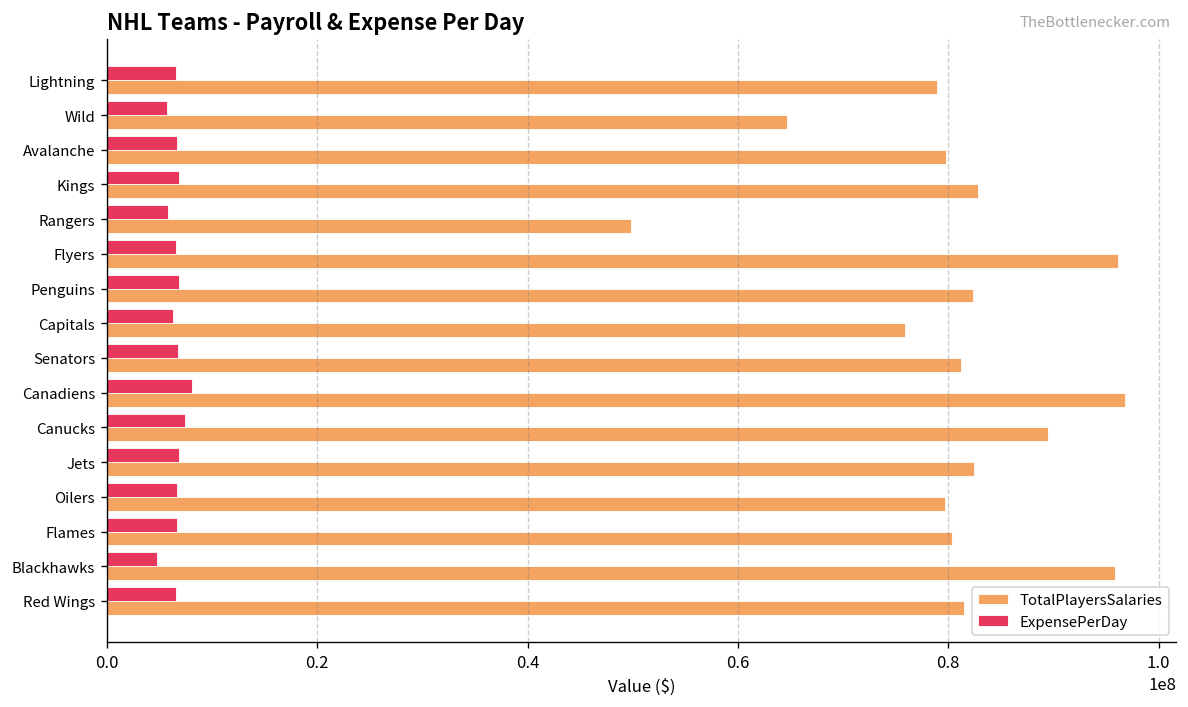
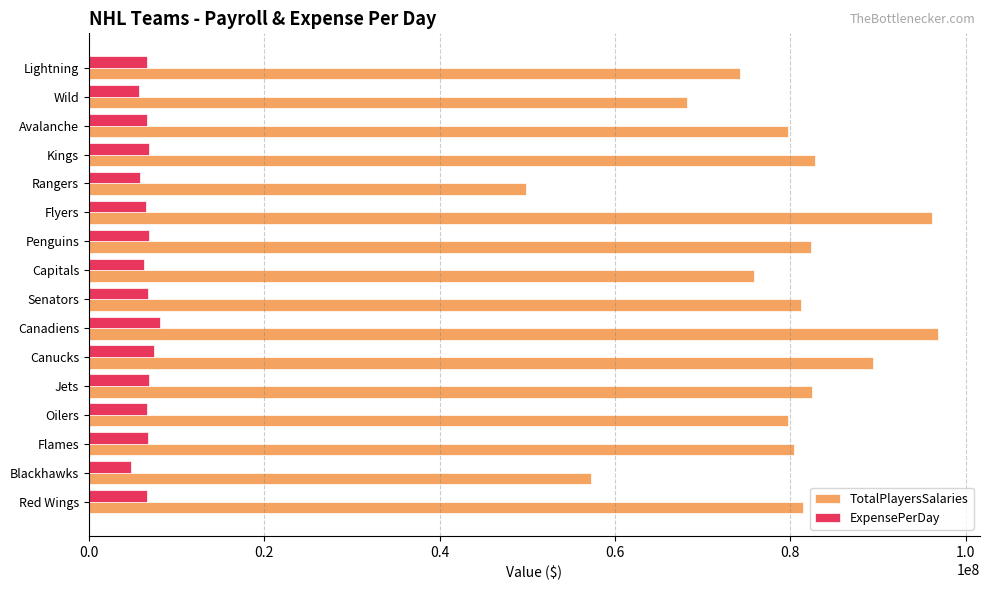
TotalPlayersSalaries, Lightning: 79000000 -> 74000000
TotalPlayersSalaries, Wild: 65000000 -> 68000000
TotalPlayersSalaries, Blackhawks: 96000000 -> 57000000
